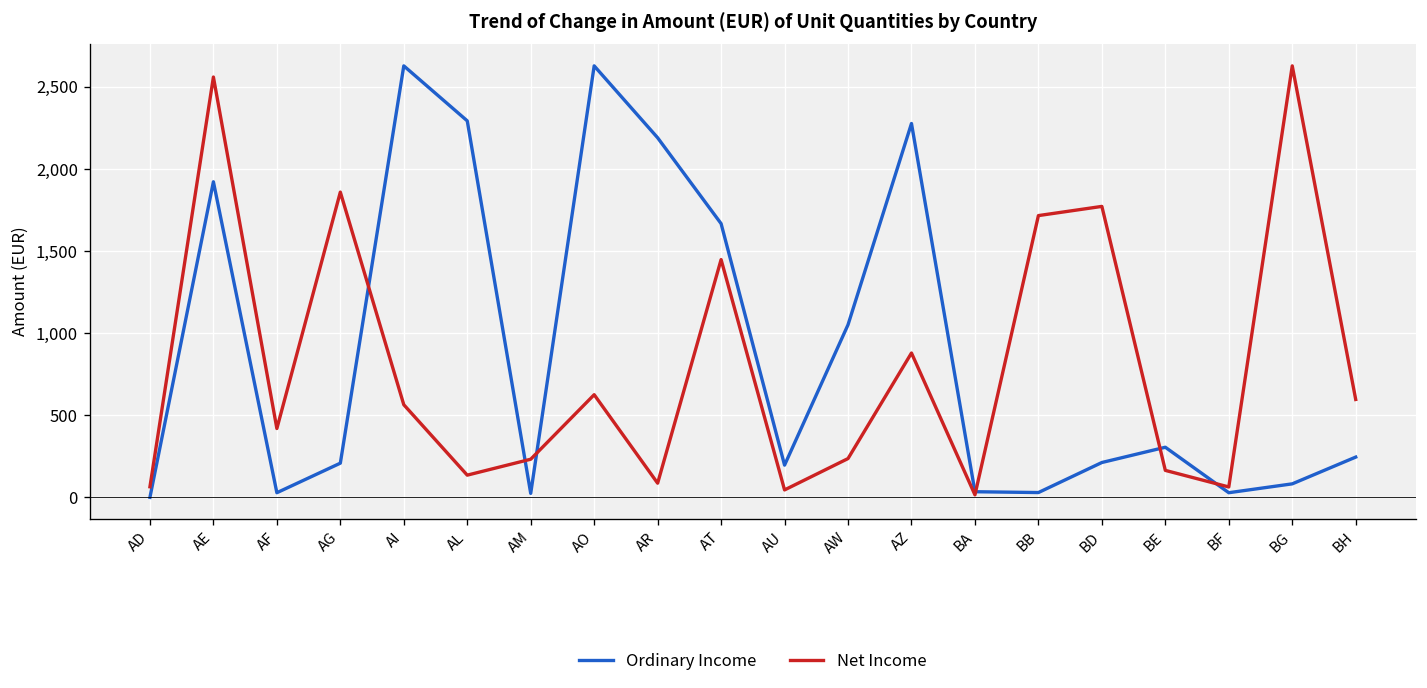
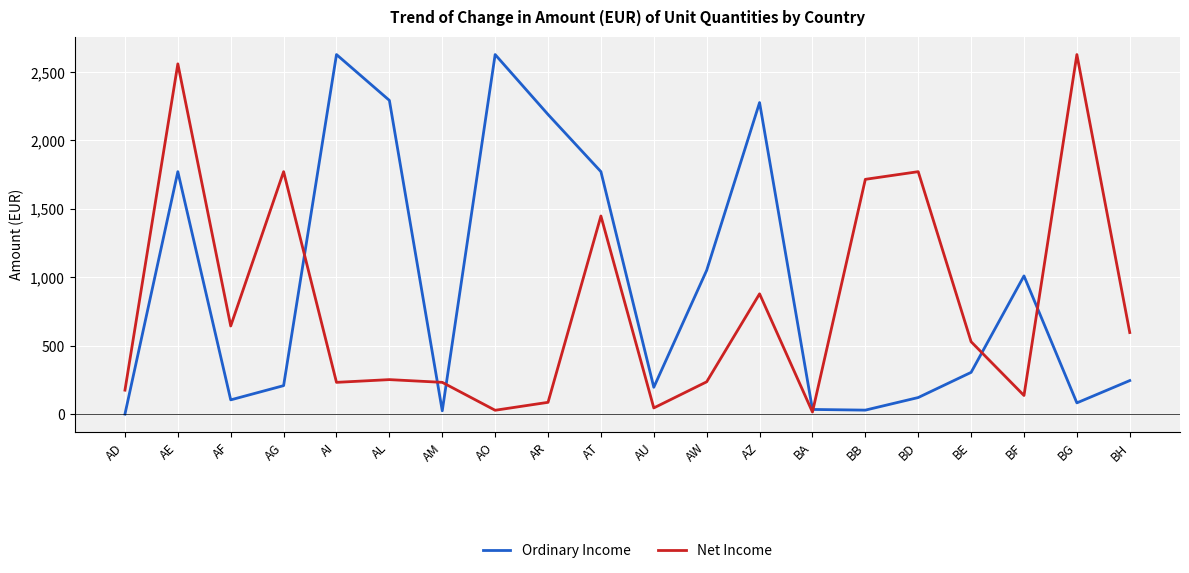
Net Income, AD: 60 -> 180
Ordinary Income, AE: 1,920 -> 1,770
Ordinary Income, AF: 30 -> 100
Net Income, AF: 420 -> 640
Net Income, AG: 1,860 -> 1,770
Net Income, AI: 560 -> 230
Net Income, AL: 140 -> 250
Net Income, AO: 630 -> 30
Ordinary Income, AT: 1,670 -> 1,770
Ordinary Income, BD: 210 -> 120
Net Income, BE: 160 -> 530
Ordinary Income, BF: 30 -> 1,010
Net Income, BF: 60 -> 140
